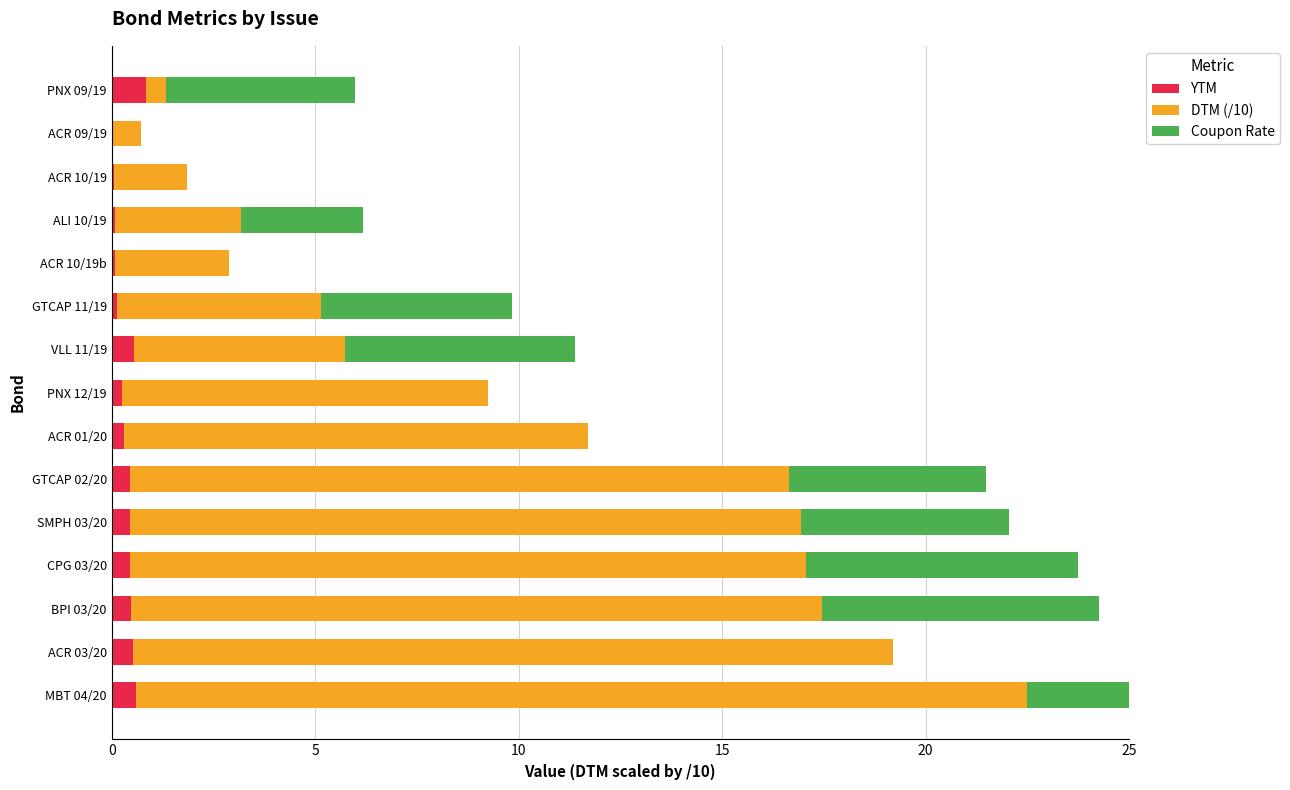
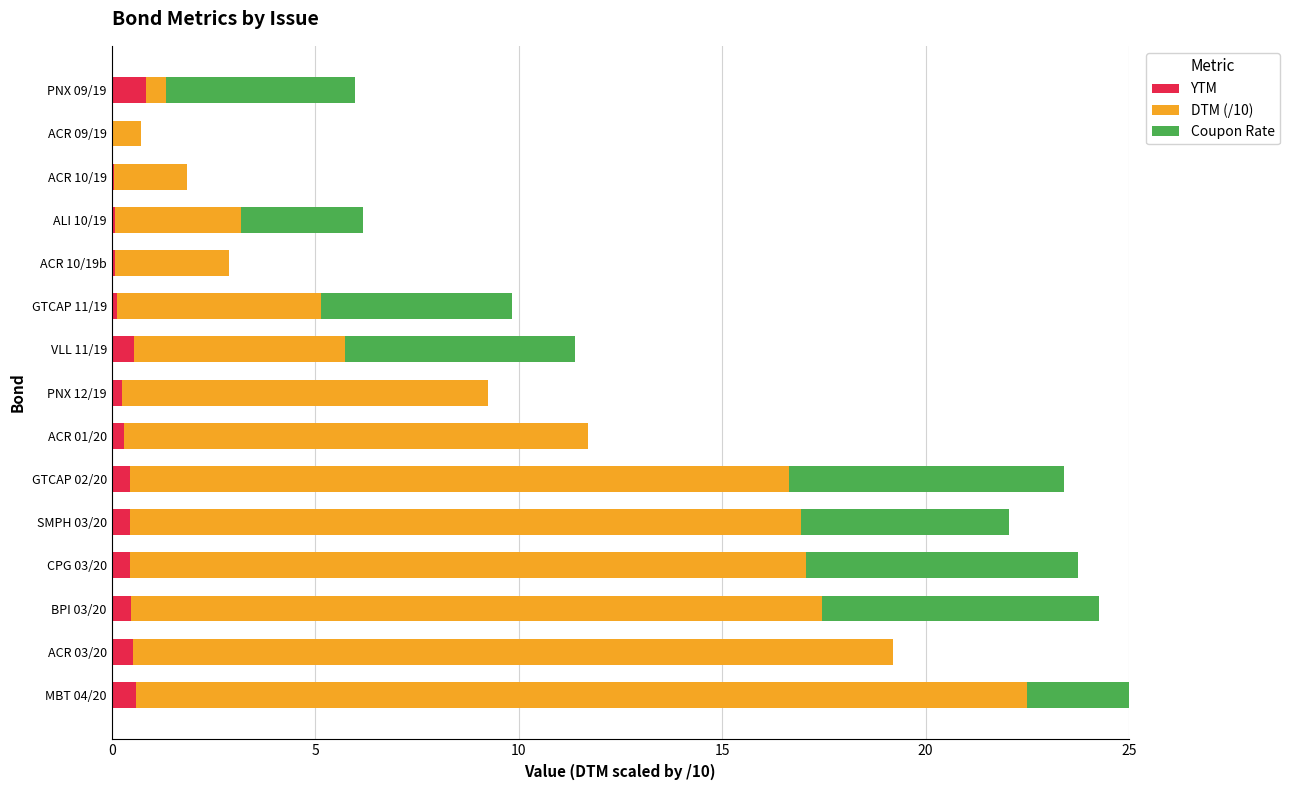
Coupon Rate, GTCAP 02/20: 4.8 -> 6.8
